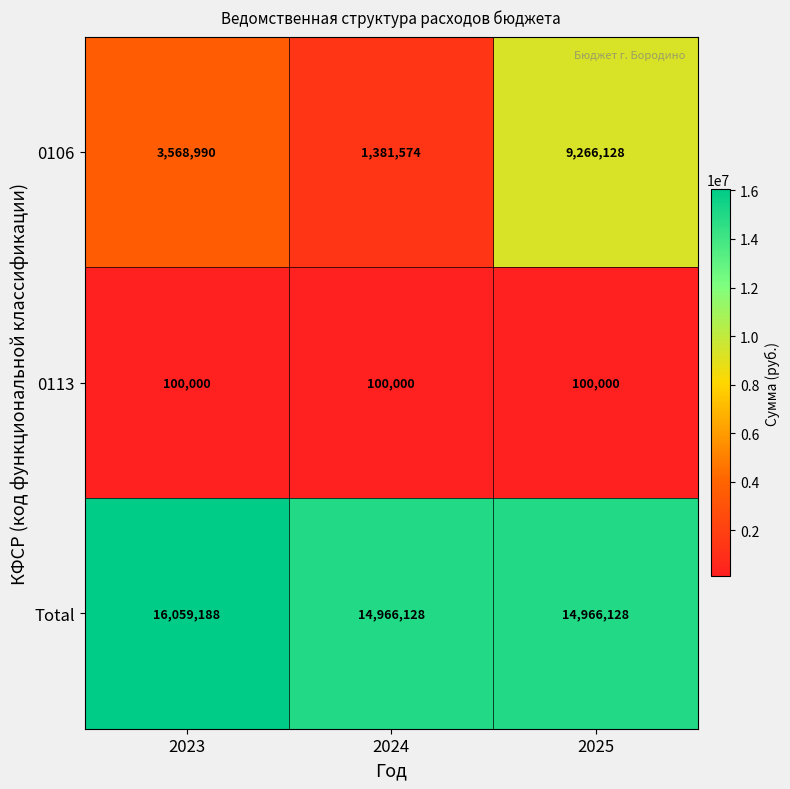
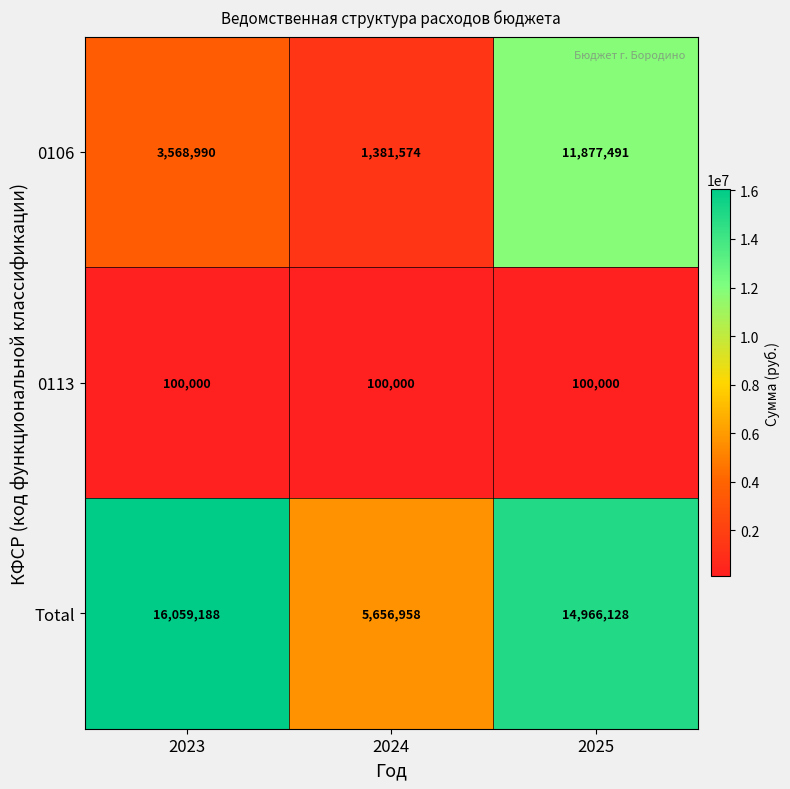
0106, 2025: 9,266,128 -> 11,877,491
Total, 2024: 14,966,128 -> 5,656,958
